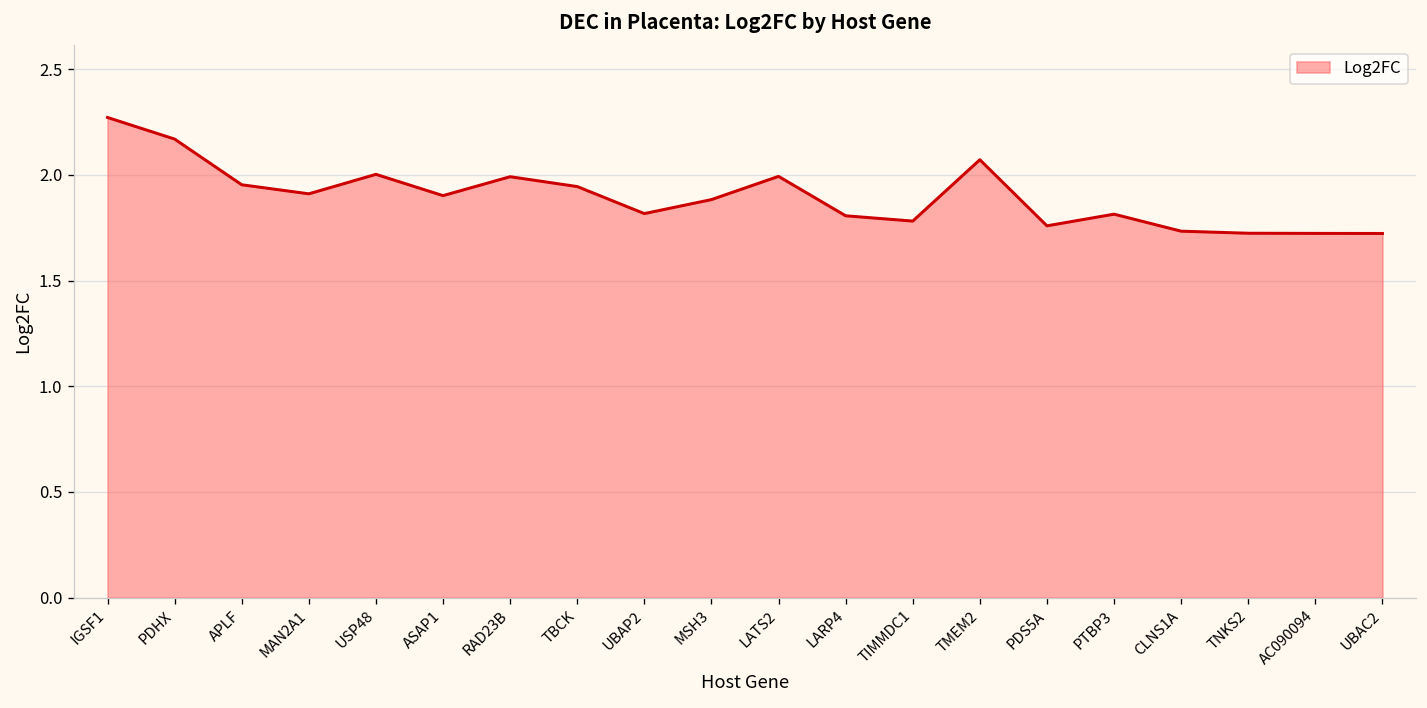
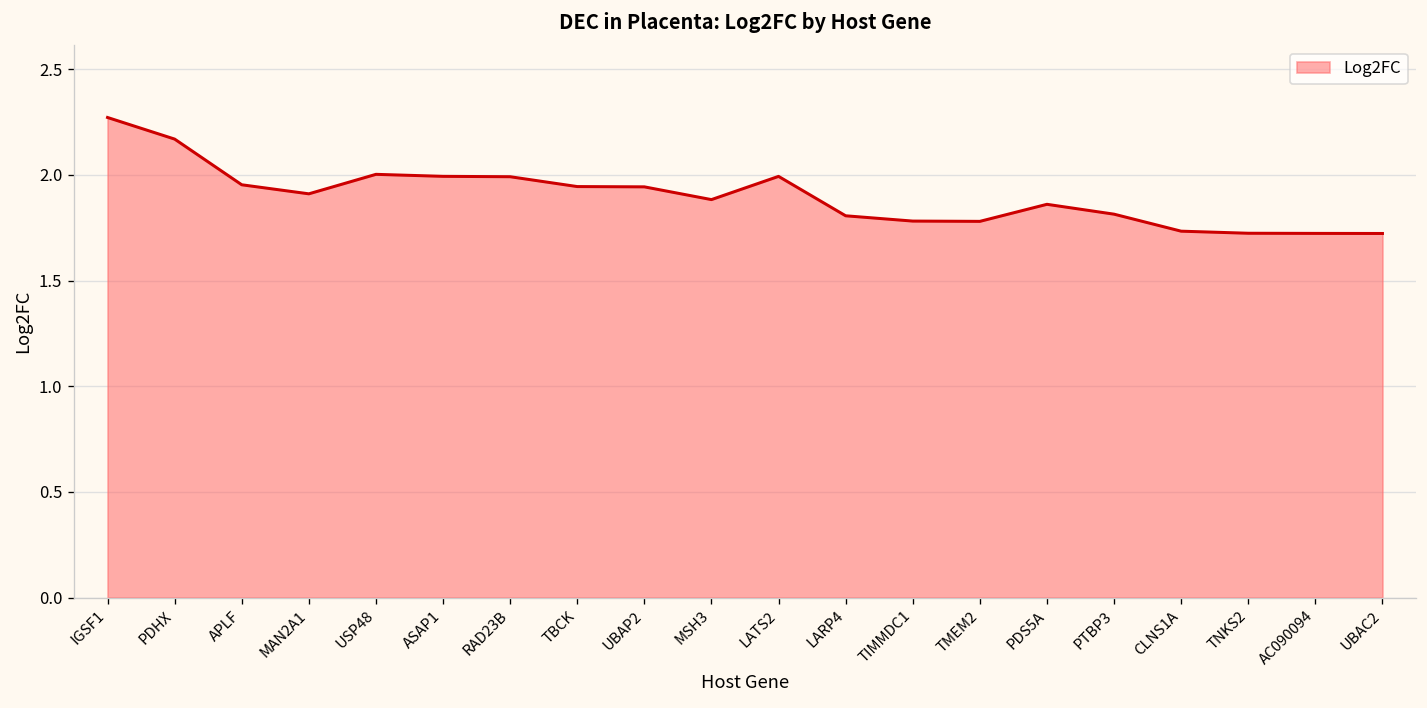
ASAP1: 1.90 -> 1.99
UBAP2: 1.82 -> 1.94
TMEM2: 2.07 -> 1.78
PDS5A: 1.76 -> 1.86
